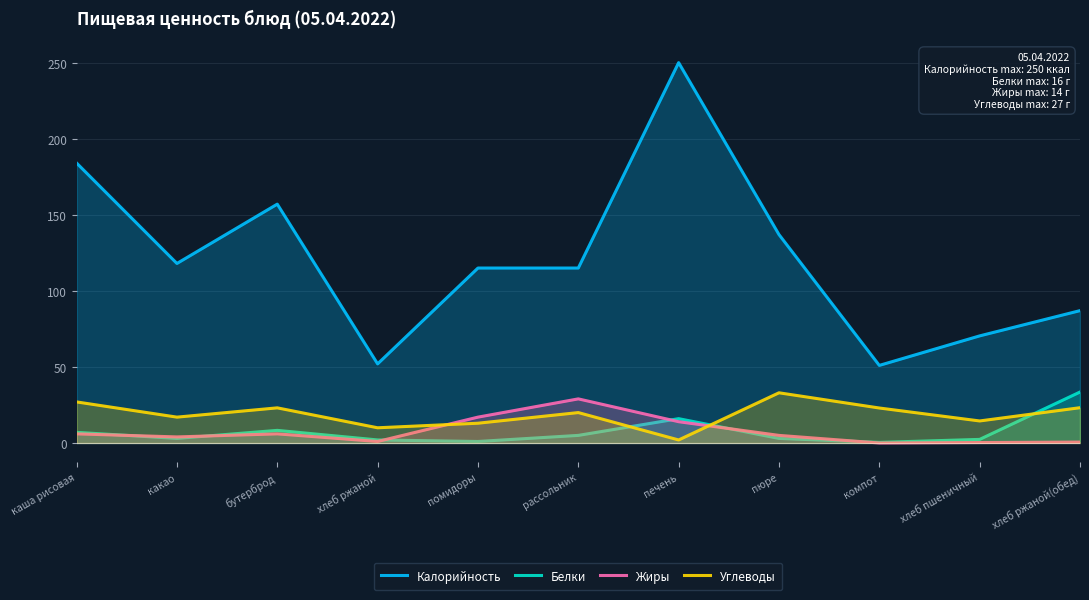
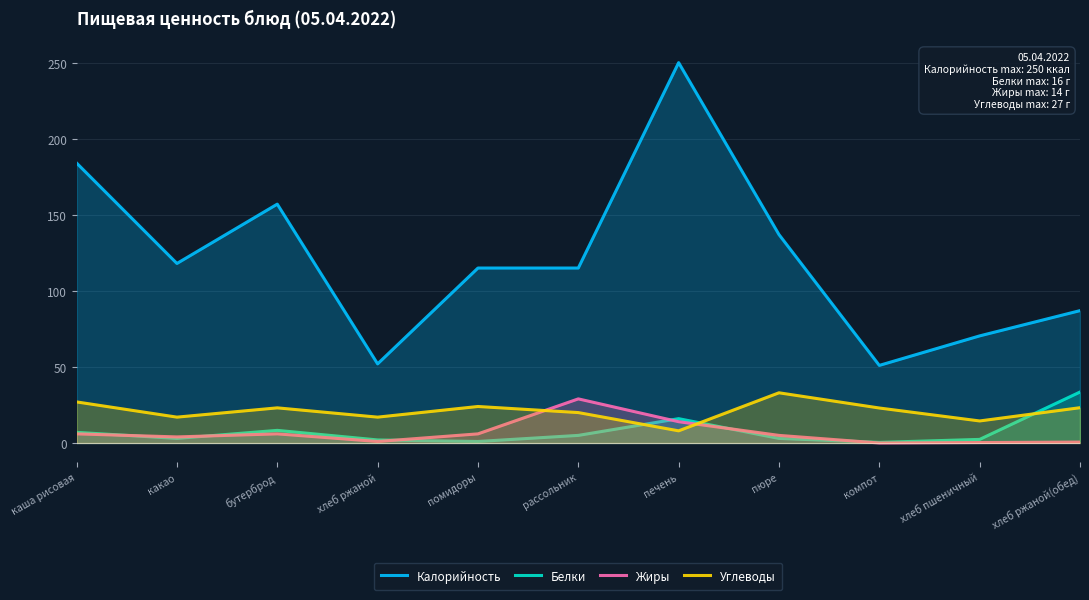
Углеводы, хлеб ржаной: 10 -> 17
Жиры, помидоры: 17 -> 6
Углеводы, помидоры: 13 -> 24
Углеводы, печень: 2 -> 8
